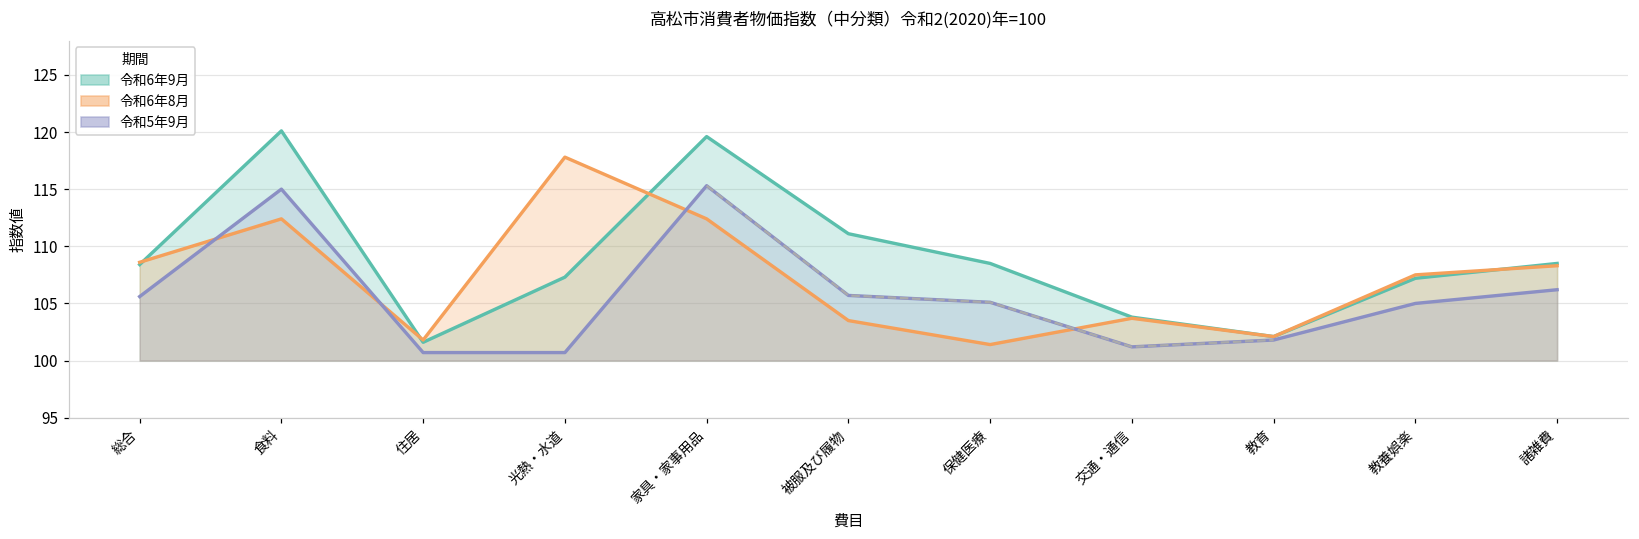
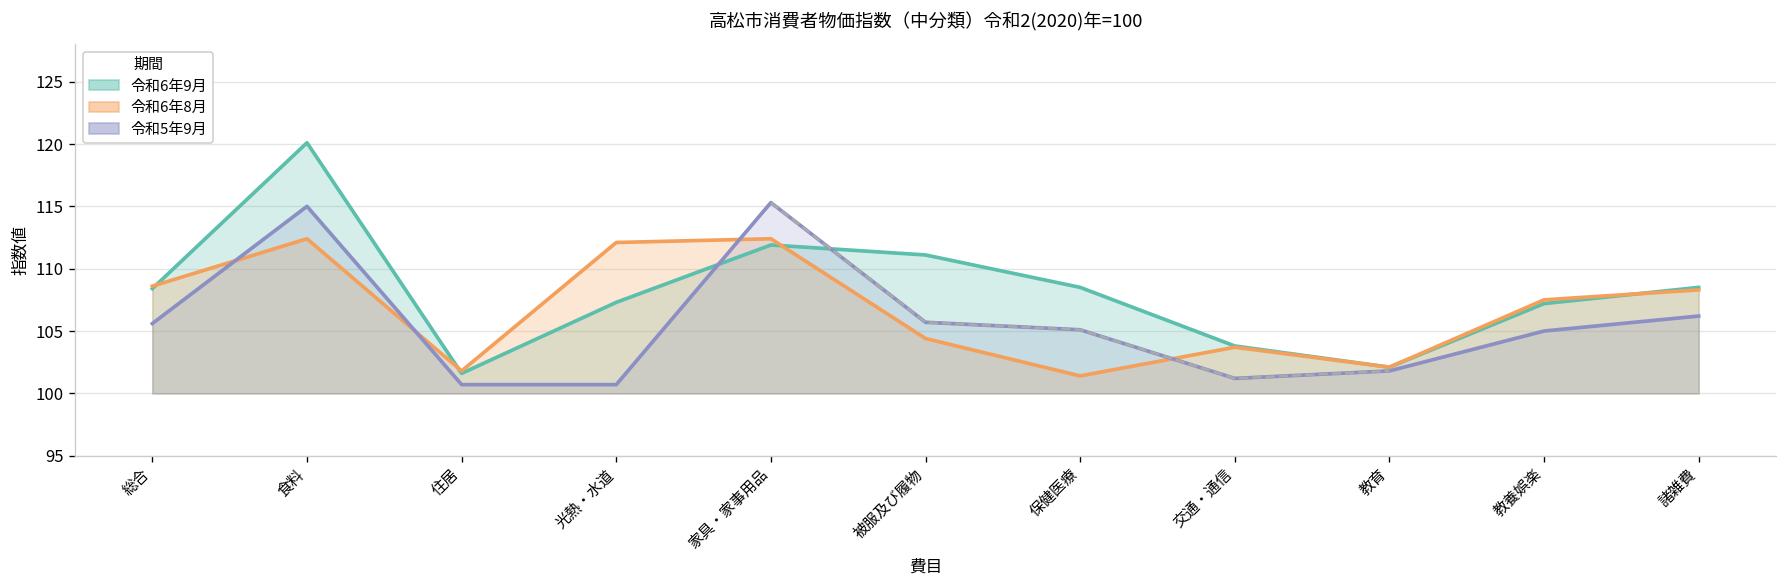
令和6年8月, 光熱・水道: 117.8 -> 112.1
令和6年9月, 家具・家事用品: 119.6 -> 111.9
令和6年8月, 被服及び履物: 103.5 -> 104.4
